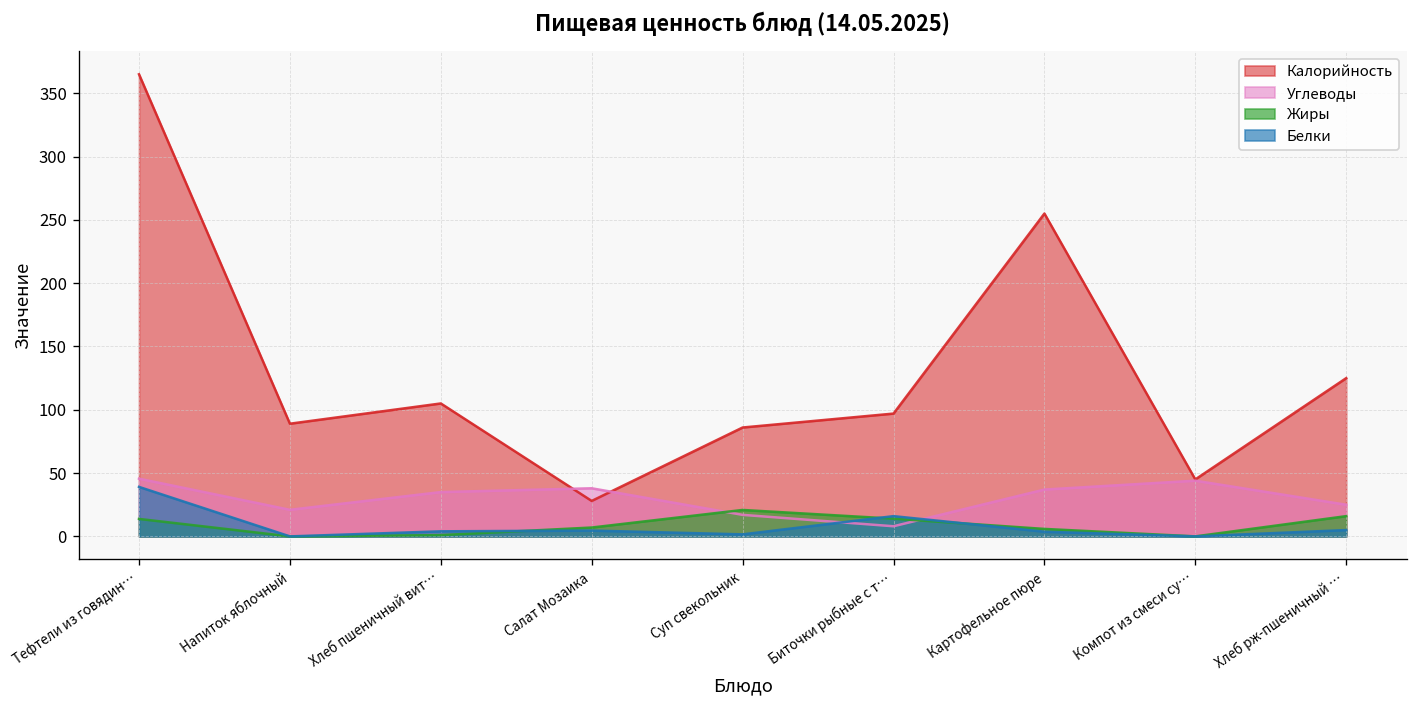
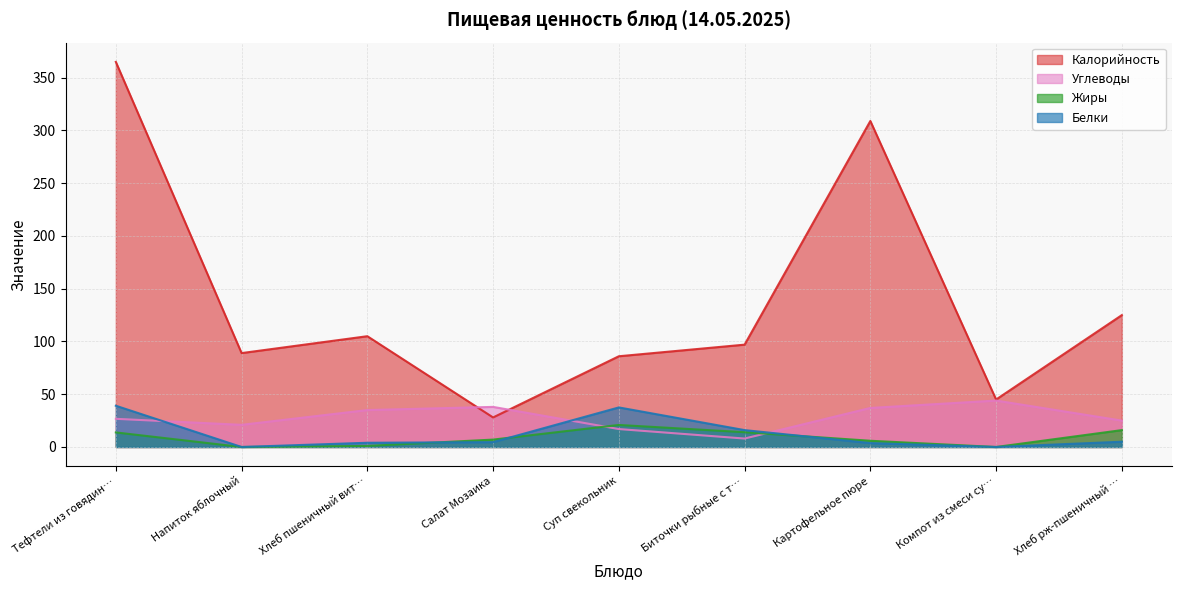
Углеводы, Тефтели из говядин…: 46 -> 27
Белки, Суп свекольник: 2 -> 38
Калорийность, Картофельное пюре: 255 -> 309
